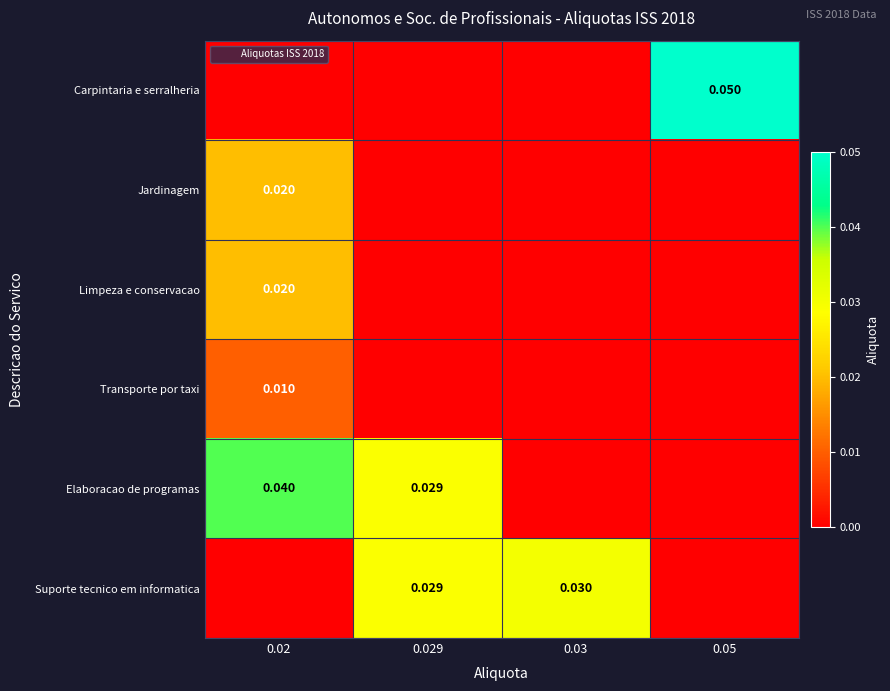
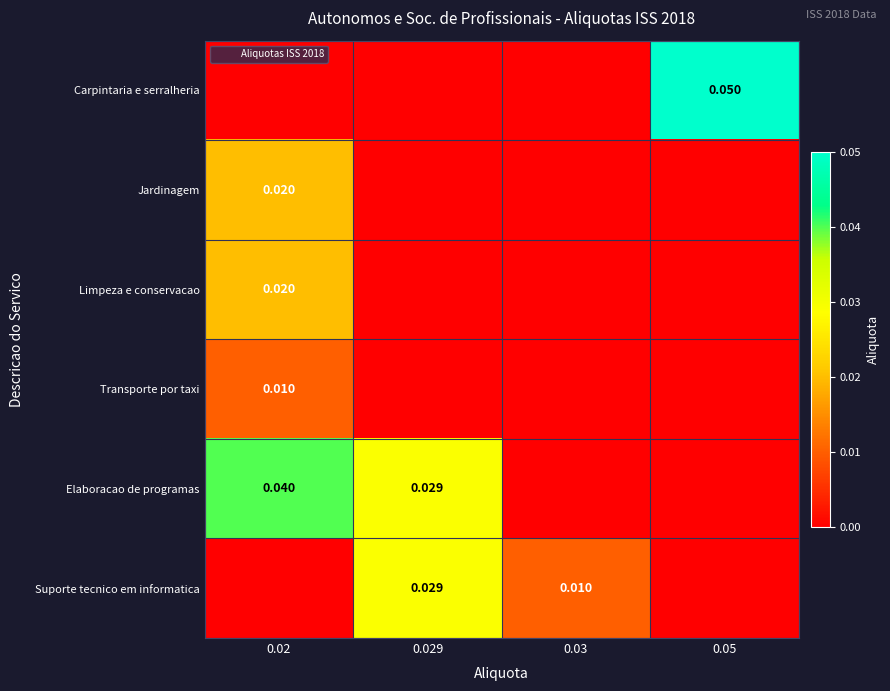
Suporte tecnico em informatica, 0.03: 0.030 -> 0.010
